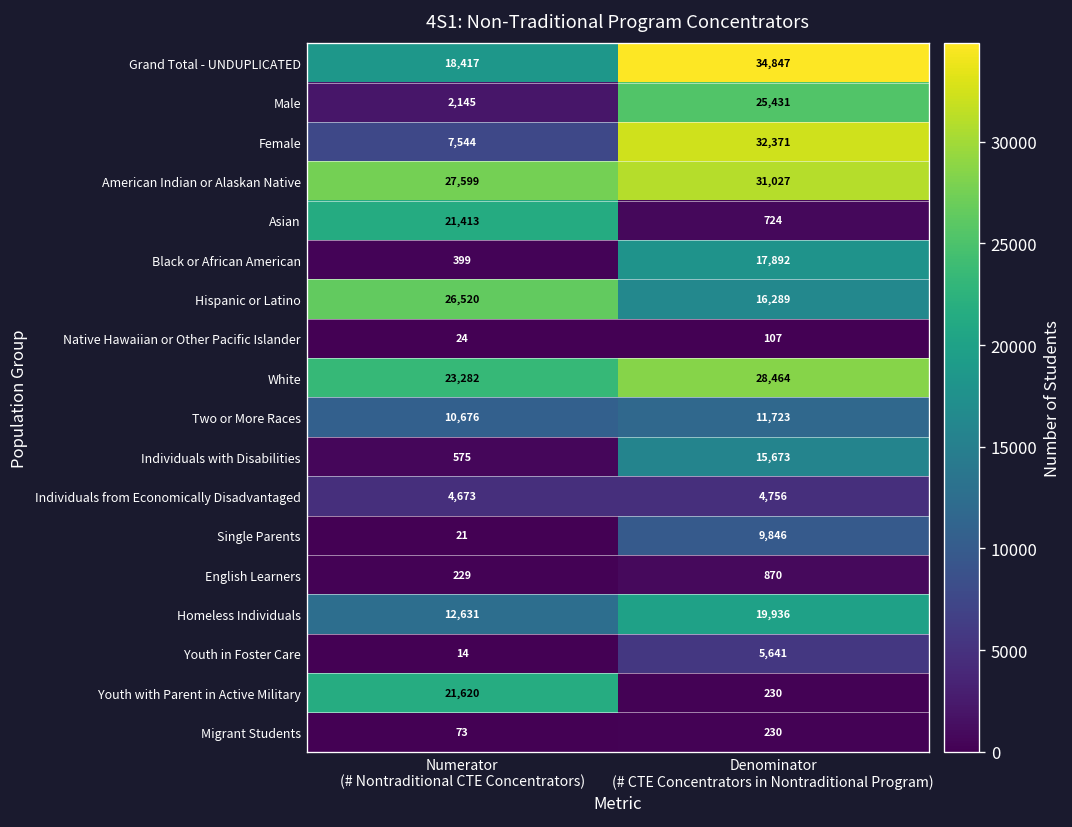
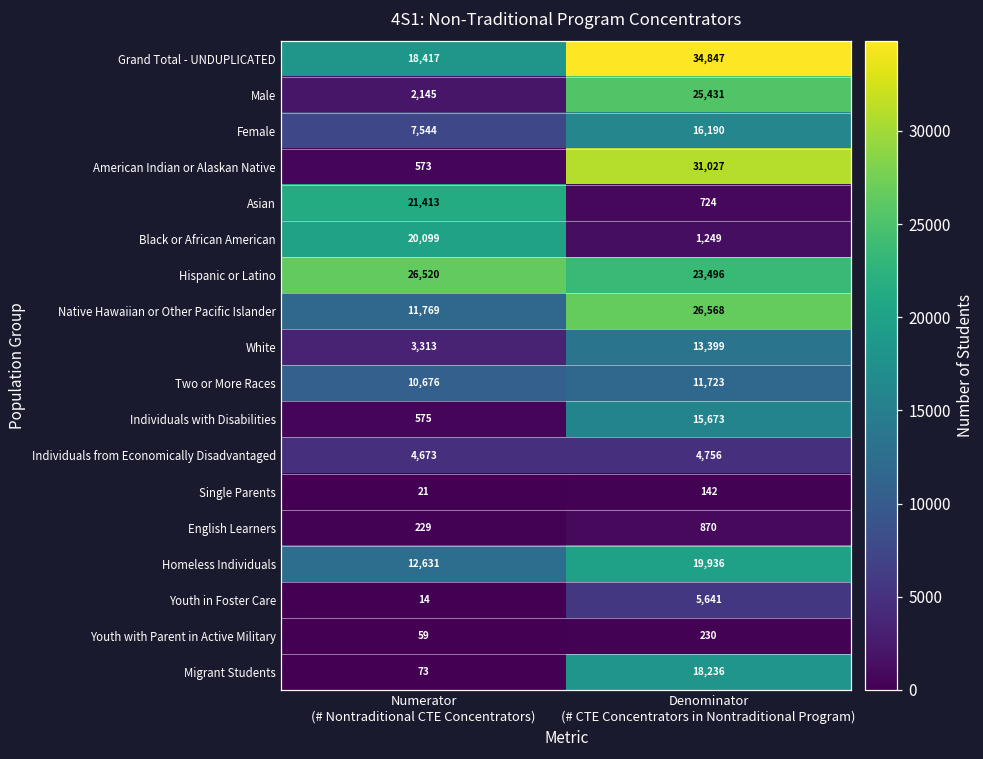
Female, Denominator (# CTE Concentrators in Nontraditional Program): 32,371 -> 16,190
American Indian or Alaskan Native, Numerator (# Nontraditional CTE Concentrators): 27,599 -> 573
Black or African American, Numerator (# Nontraditional CTE Concentrators): 399 -> 20,099
Black or African American, Denominator (# CTE Concentrators in Nontraditional Program): 17,892 -> 1,249
Hispanic or Latino, Denominator (# CTE Concentrators in Nontraditional Program): 16,289 -> 23,496
Native Hawaiian or Other Pacific Islander, Numerator (# Nontraditional CTE Concentrators): 24 -> 11,769
Native Hawaiian or Other Pacific Islander, Denominator (# CTE Concentrators in Nontraditional Program): 107 -> 26,568
White, Numerator (# Nontraditional CTE Concentrators): 23,282 -> 3,313
White, Denominator (# CTE Concentrators in Nontraditional Program): 28,464 -> 13,399
Single Parents, Denominator (# CTE Concentrators in Nontraditional Program): 9,846 -> 142
Youth with Parent in Active Military, Numerator (# Nontraditional CTE Concentrators): 21,620 -> 59
Migrant Students, Denominator (# CTE Concentrators in Nontraditional Program): 230 -> 18,236
